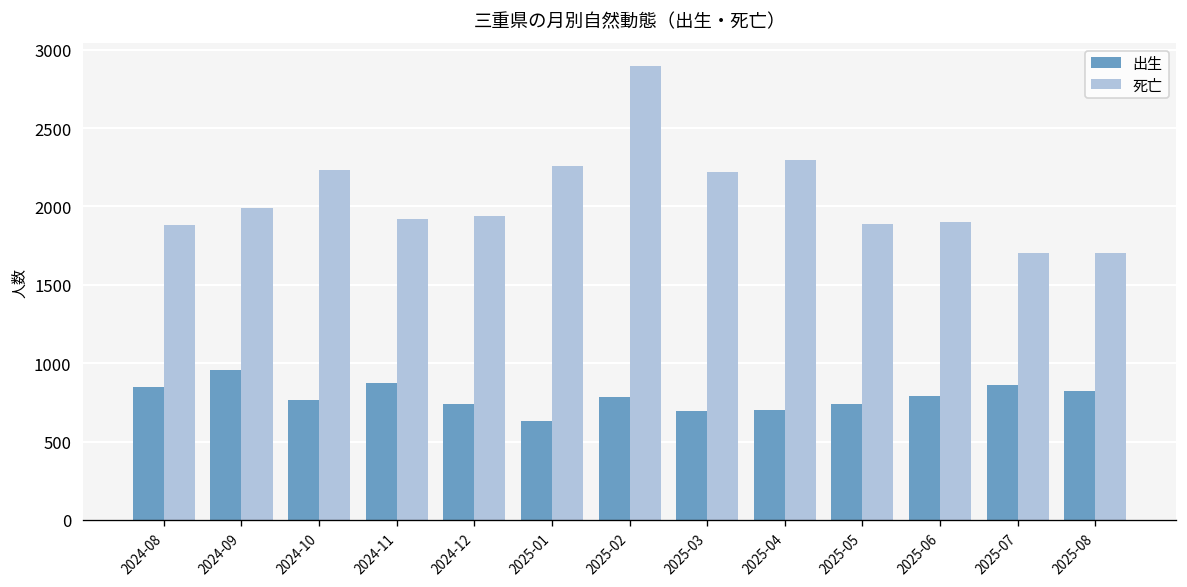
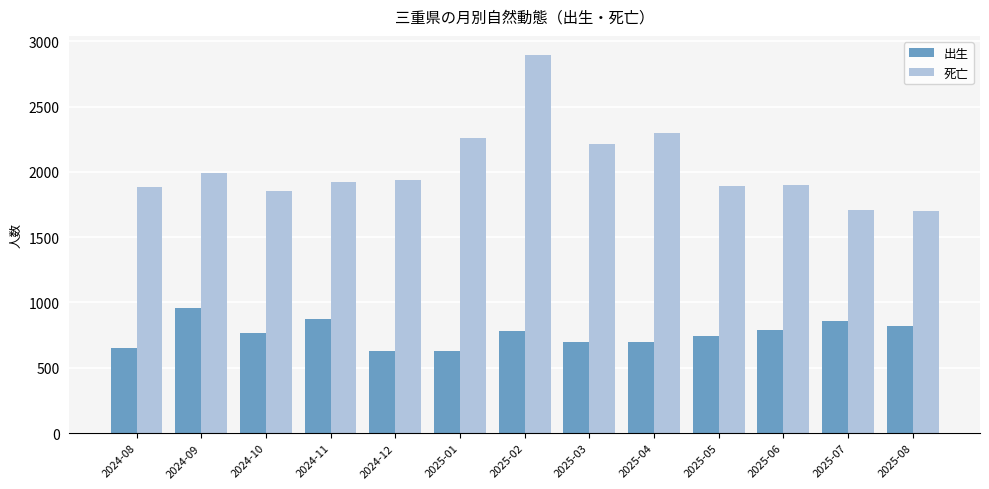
出生, 2024-08: 850 -> 650
死亡, 2024-10: 2240 -> 1850
出生, 2024-12: 740 -> 630
